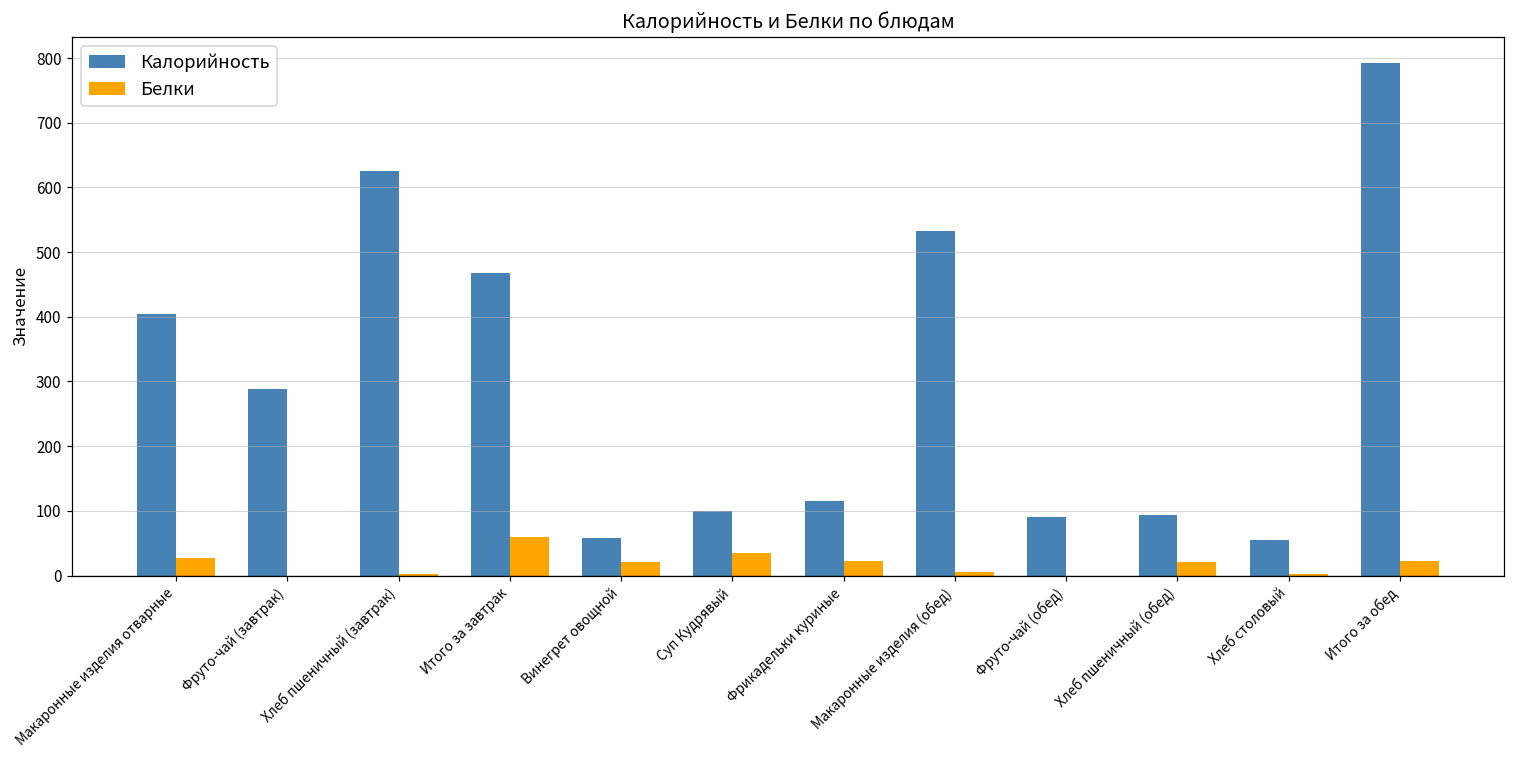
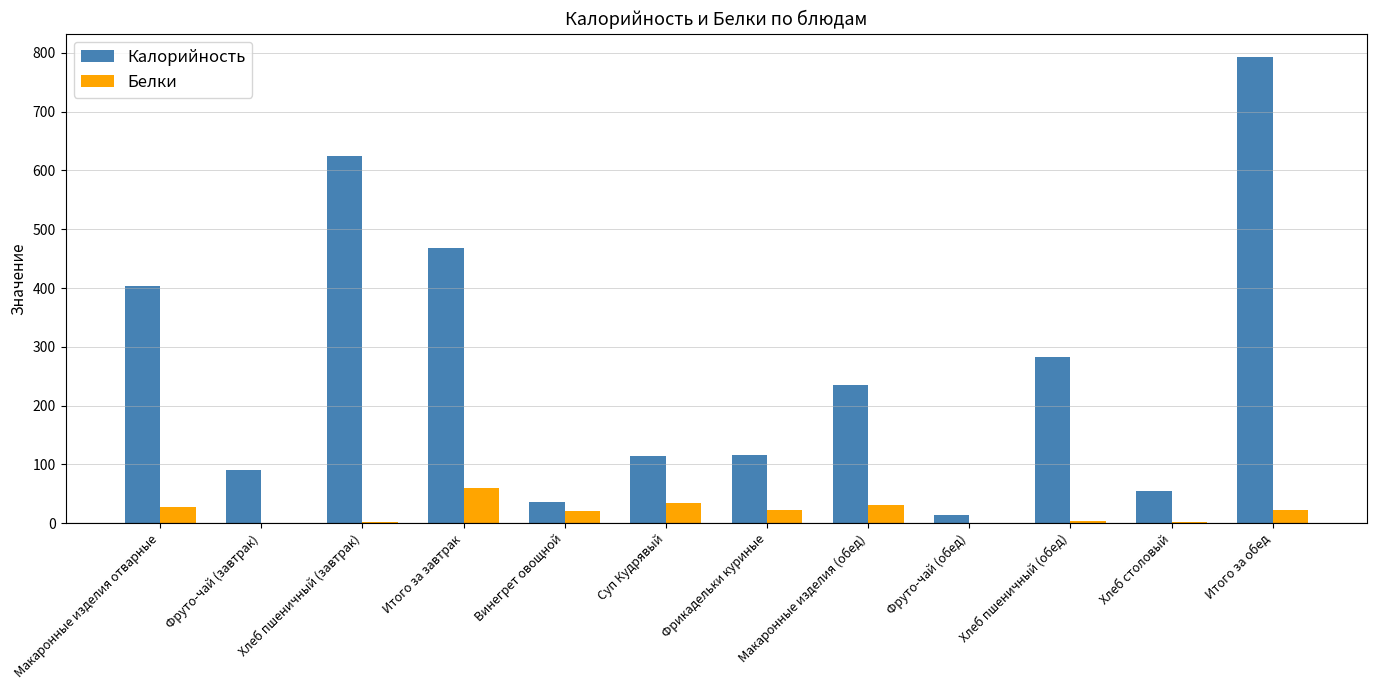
Калорийность, Фруто-чай (завтрак): 290 -> 90
Калорийность, Винегрет овощной: 60 -> 40
Калорийность, Суп Кудрявый: 100 -> 110
Калорийность, Макаронные изделия (обед): 530 -> 240
Белки, Макаронные изделия (обед): 10 -> 30
Калорийность, Фруто-чай (обед): 90 -> 10
Калорийность, Хлеб пшеничный (обед): 90 -> 280
Белки, Хлеб пшеничный (обед): 20 -> 0
